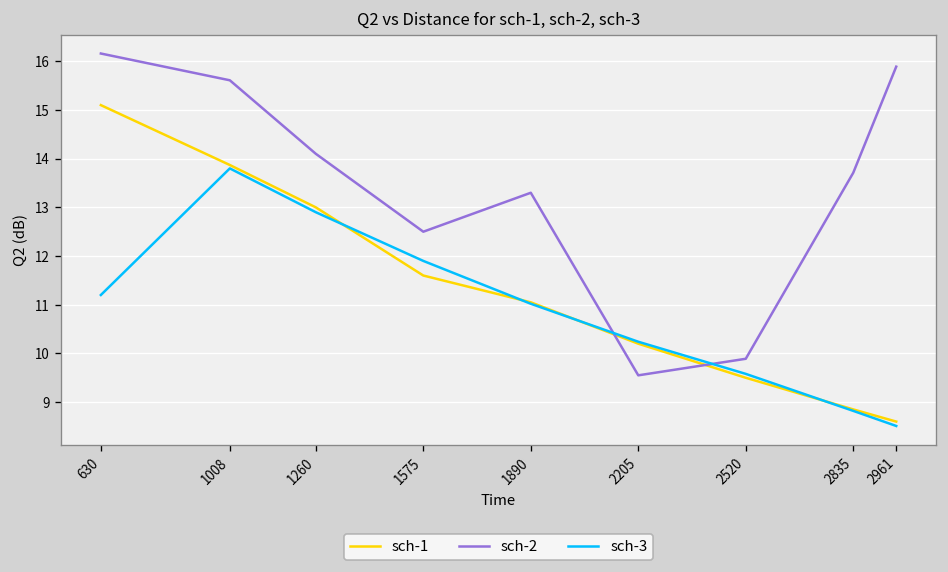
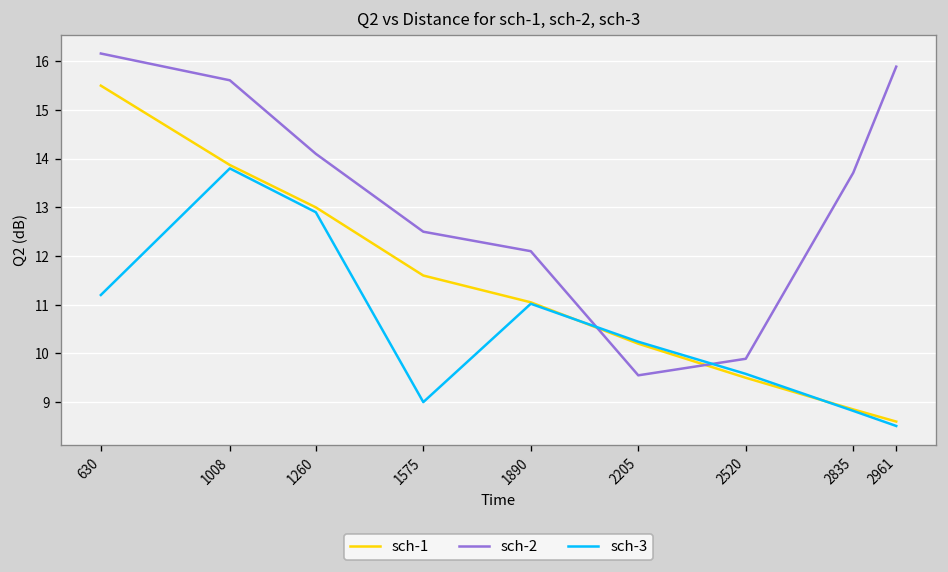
sch-1, 630: 15.1 -> 15.5
sch-3, 1575: 11.9 -> 9.0
sch-2, 1890: 13.3 -> 12.1
